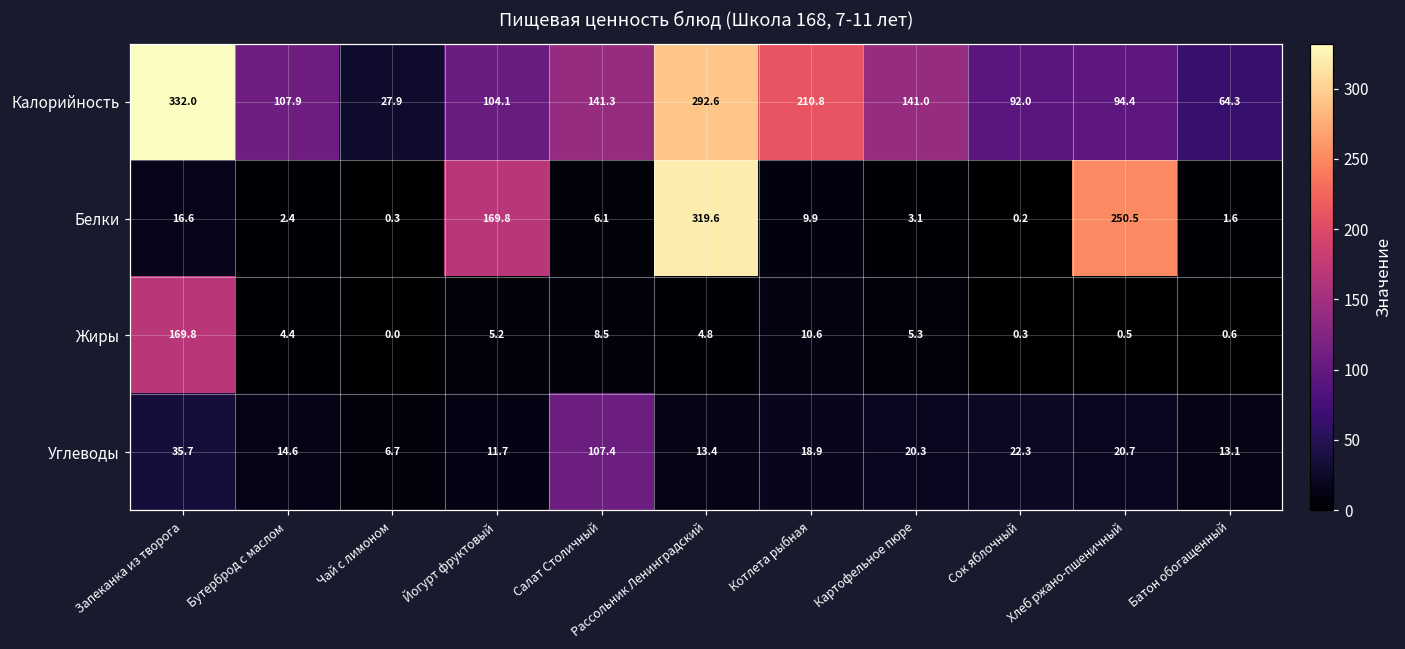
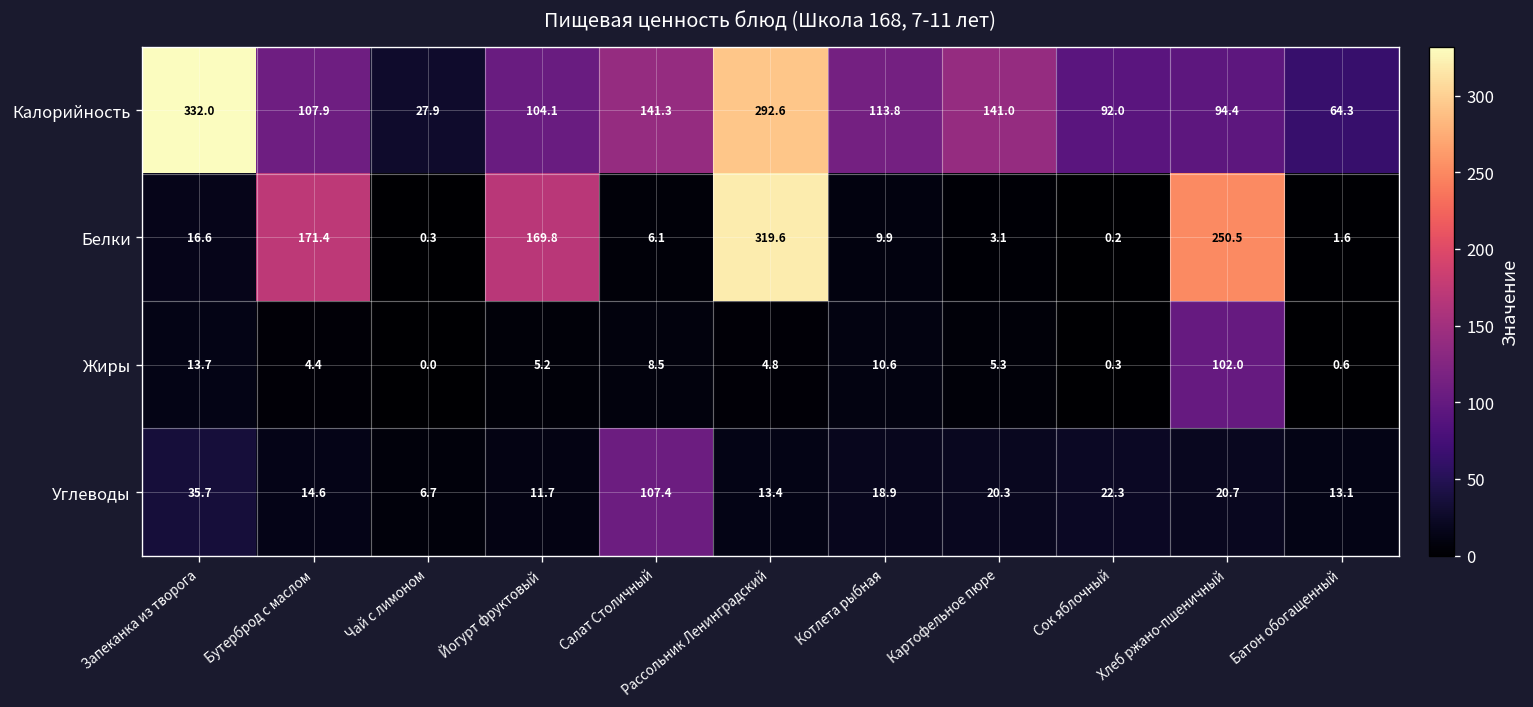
Калорийность, Котлета рыбная: 210.8 -> 113.8
Белки, Бутерброд с маслом: 2.4 -> 171.4
Жиры, Запеканка из творога: 169.8 -> 13.7
Жиры, Хлеб ржано-пшеничный: 0.5 -> 102.0
